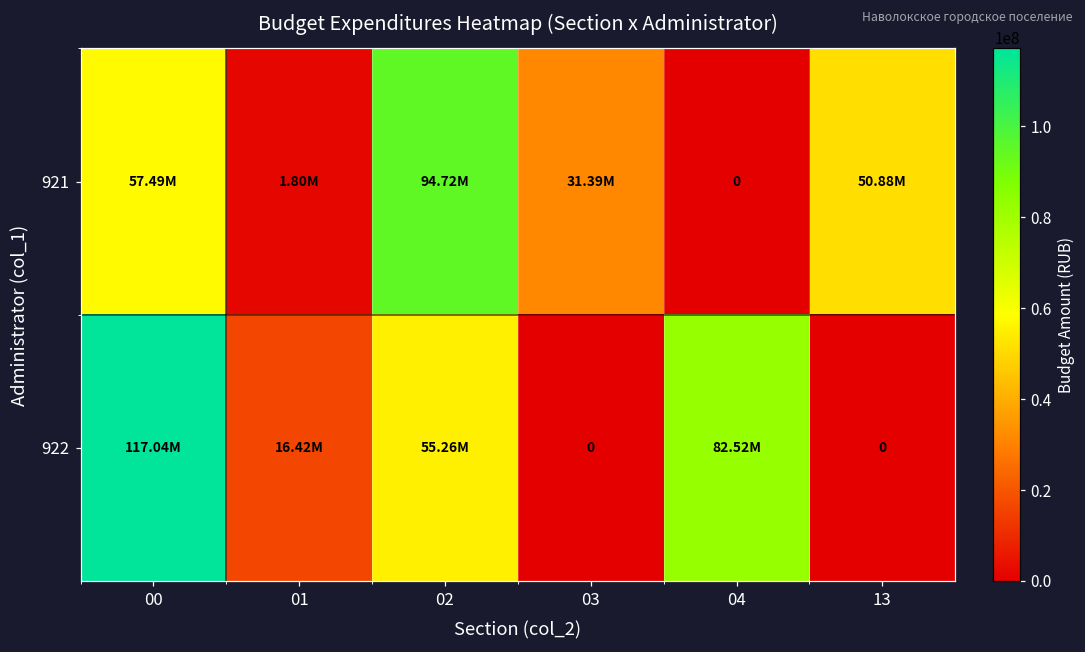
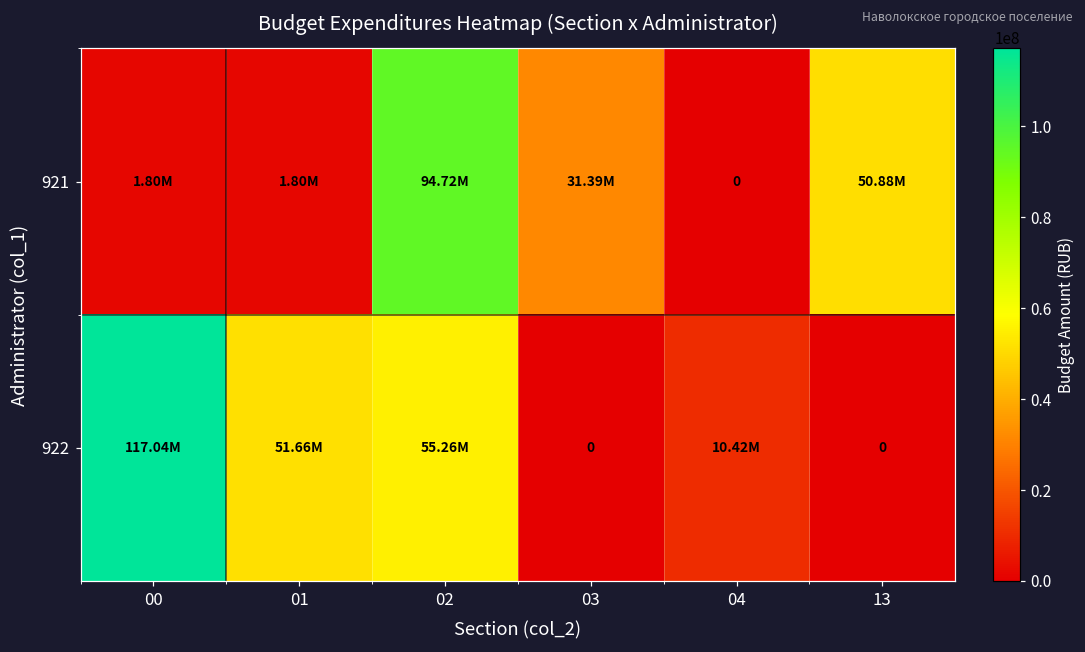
921, 00: 57.49M -> 1.80M
922, 01: 16.42M -> 51.66M
922, 04: 82.52M -> 10.42M
